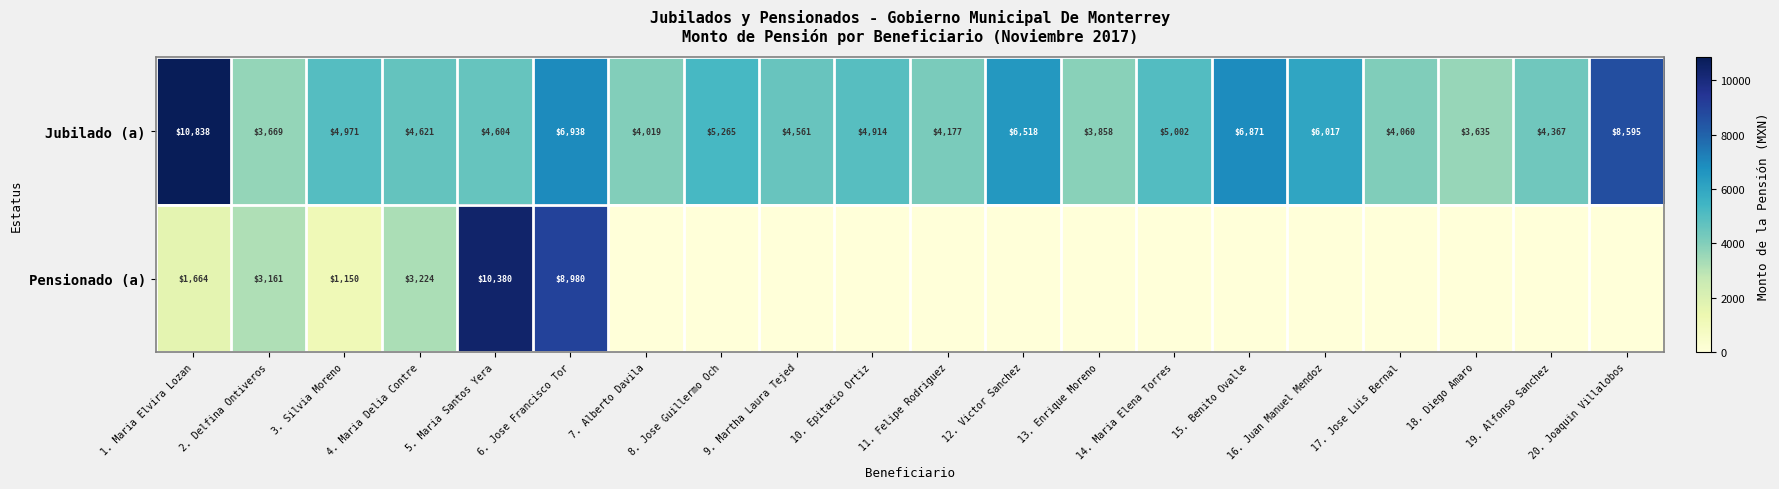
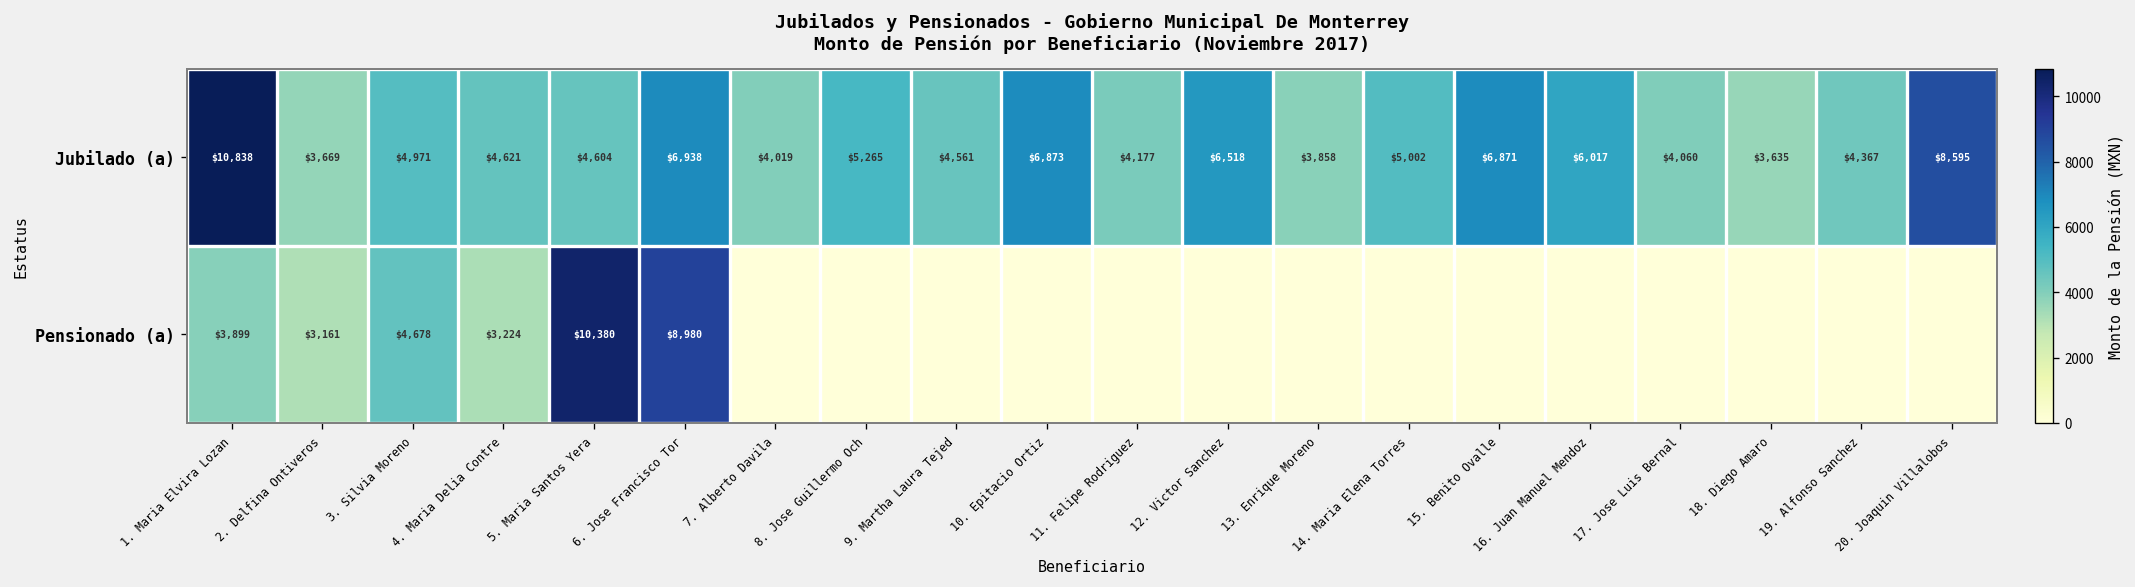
Jubilado (a), 10. Epitacio Ortiz: $4,914 -> $6,873
Pensionado (a), 1. Maria Elvira Lozan: $1,664 -> $3,899
Pensionado (a), 3. Silvia Moreno: $1,150 -> $4,678
